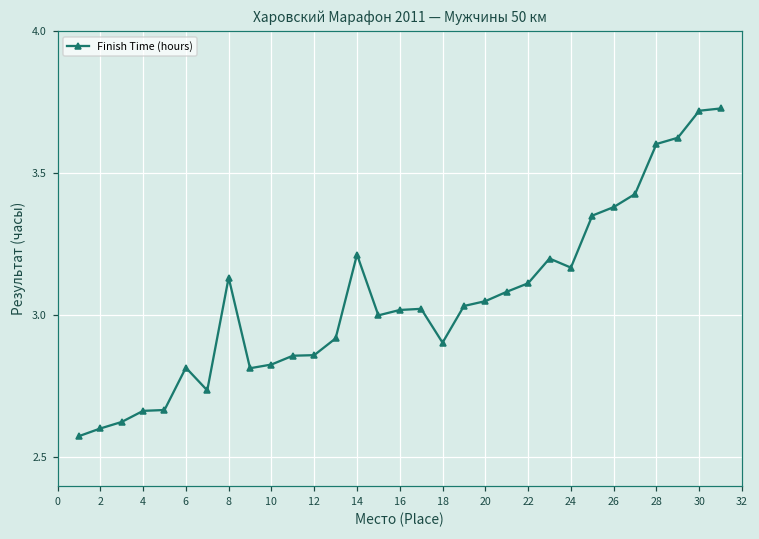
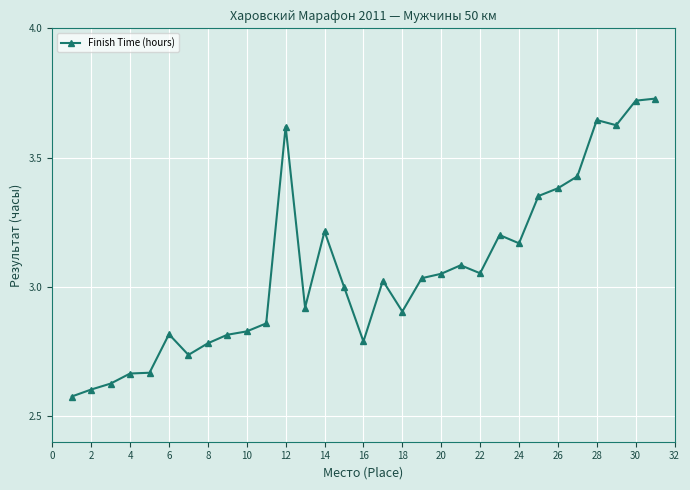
8: 3.13 -> 2.78
12: 2.86 -> 3.62
16: 3.02 -> 2.79
22: 3.11 -> 3.05
28: 3.60 -> 3.65
